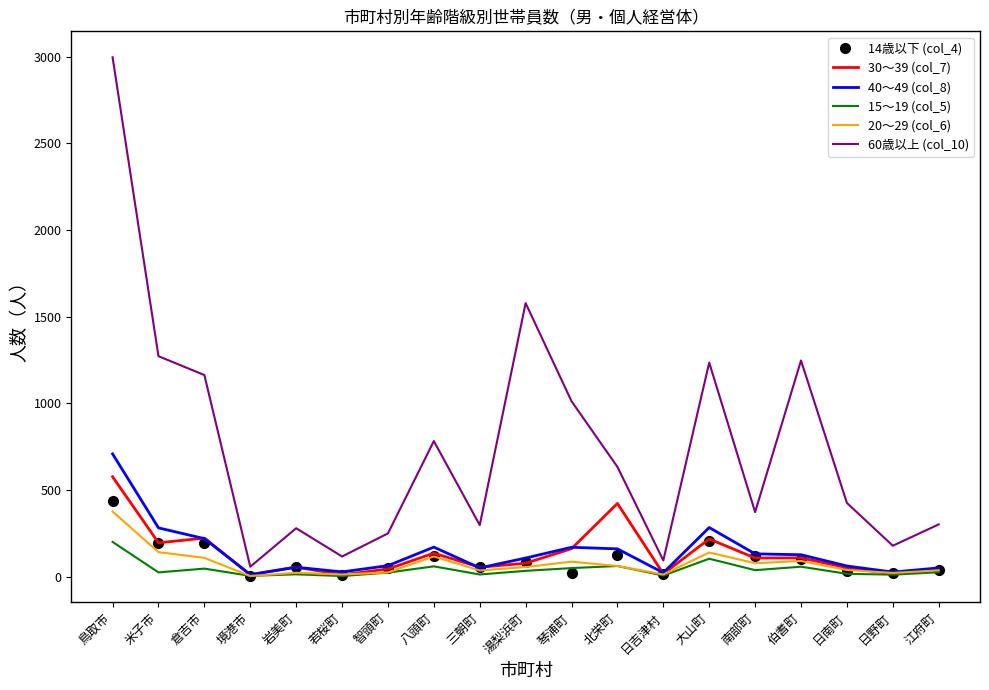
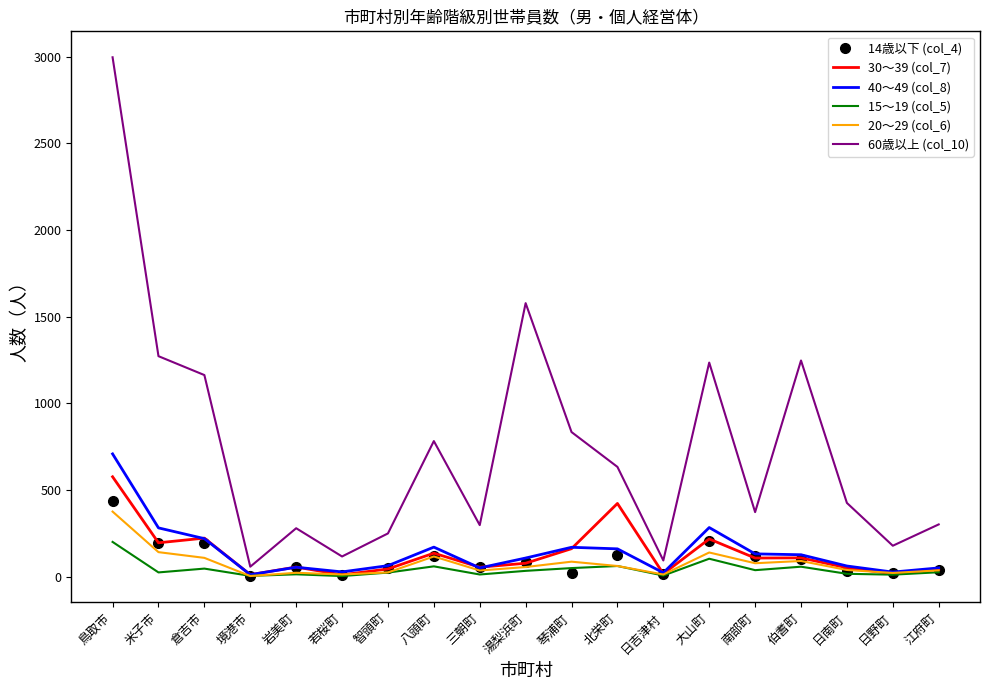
60歳以上 (col_10), 琴浦町: 1010 -> 830
